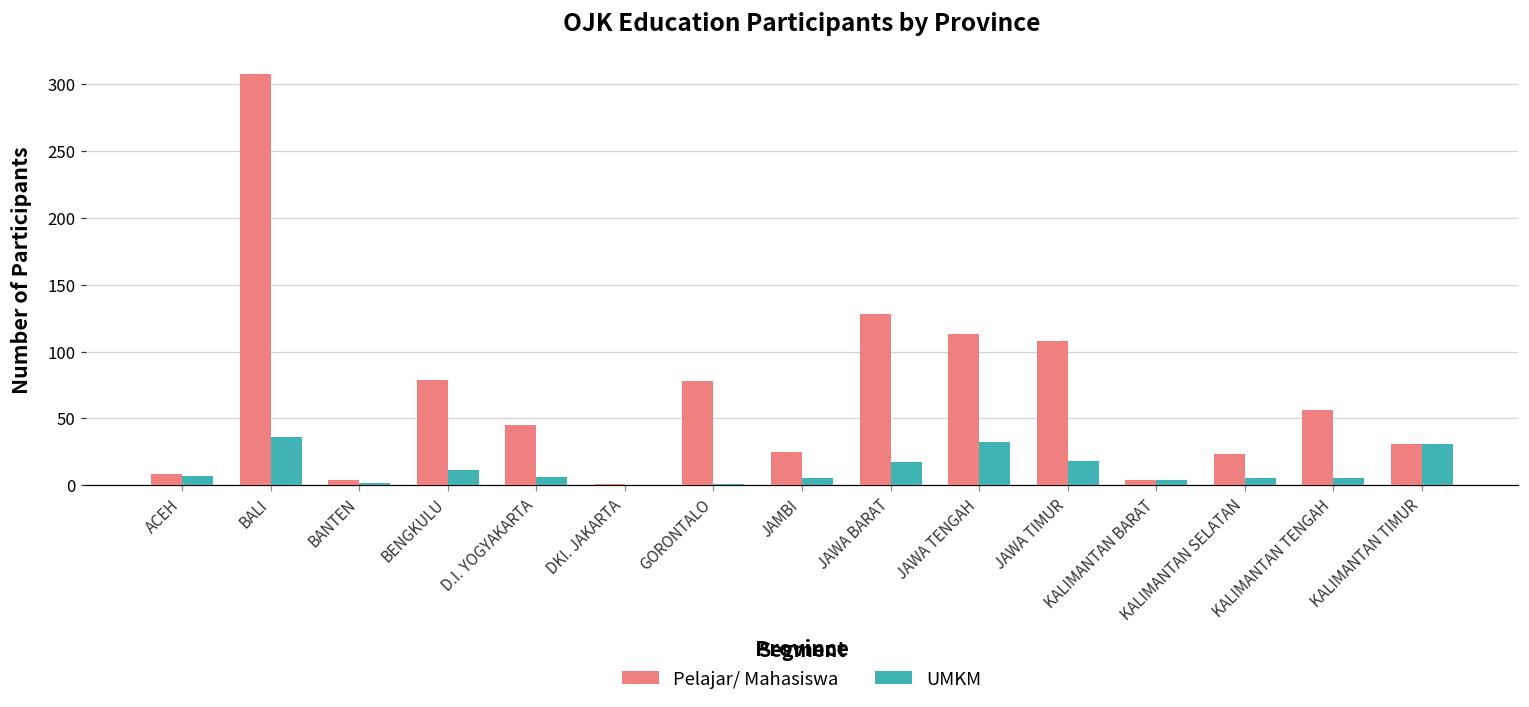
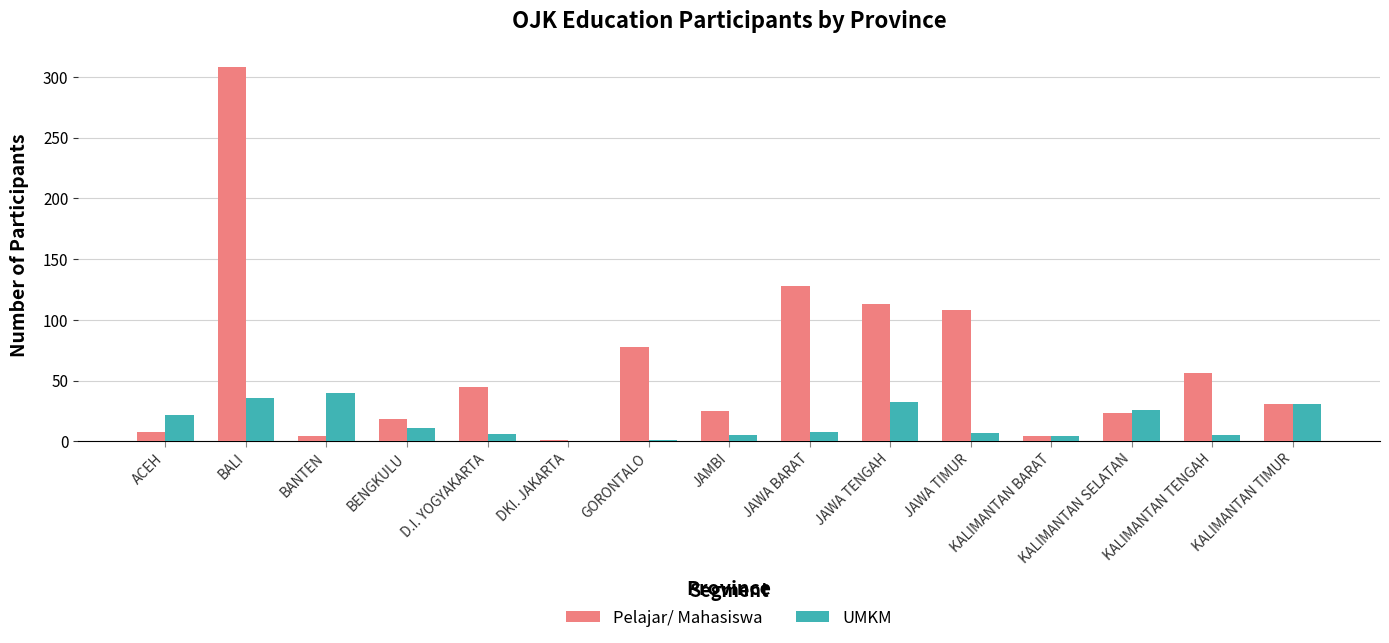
UMKM, ACEH: 7 -> 22
UMKM, BANTEN: 2 -> 40
Pelajar/ Mahasiswa, BENGKULU: 79 -> 18
UMKM, JAWA BARAT: 17 -> 8
UMKM, JAWA TIMUR: 18 -> 7
UMKM, KALIMANTAN SELATAN: 5 -> 26
